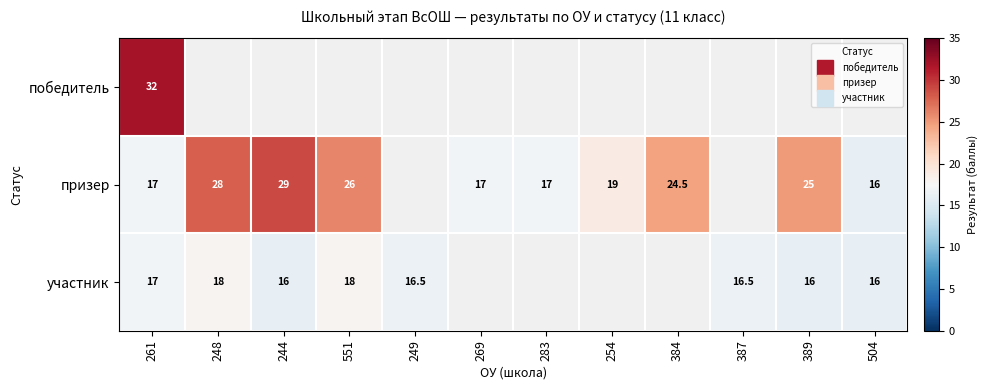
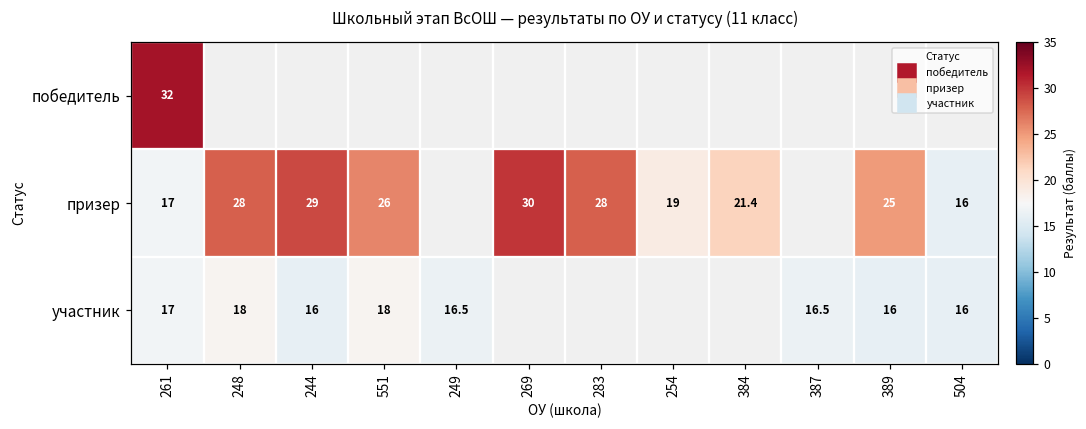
призер, 269: 17 -> 30
призер, 283: 17 -> 28
призер, 384: 24.5 -> 21.4
